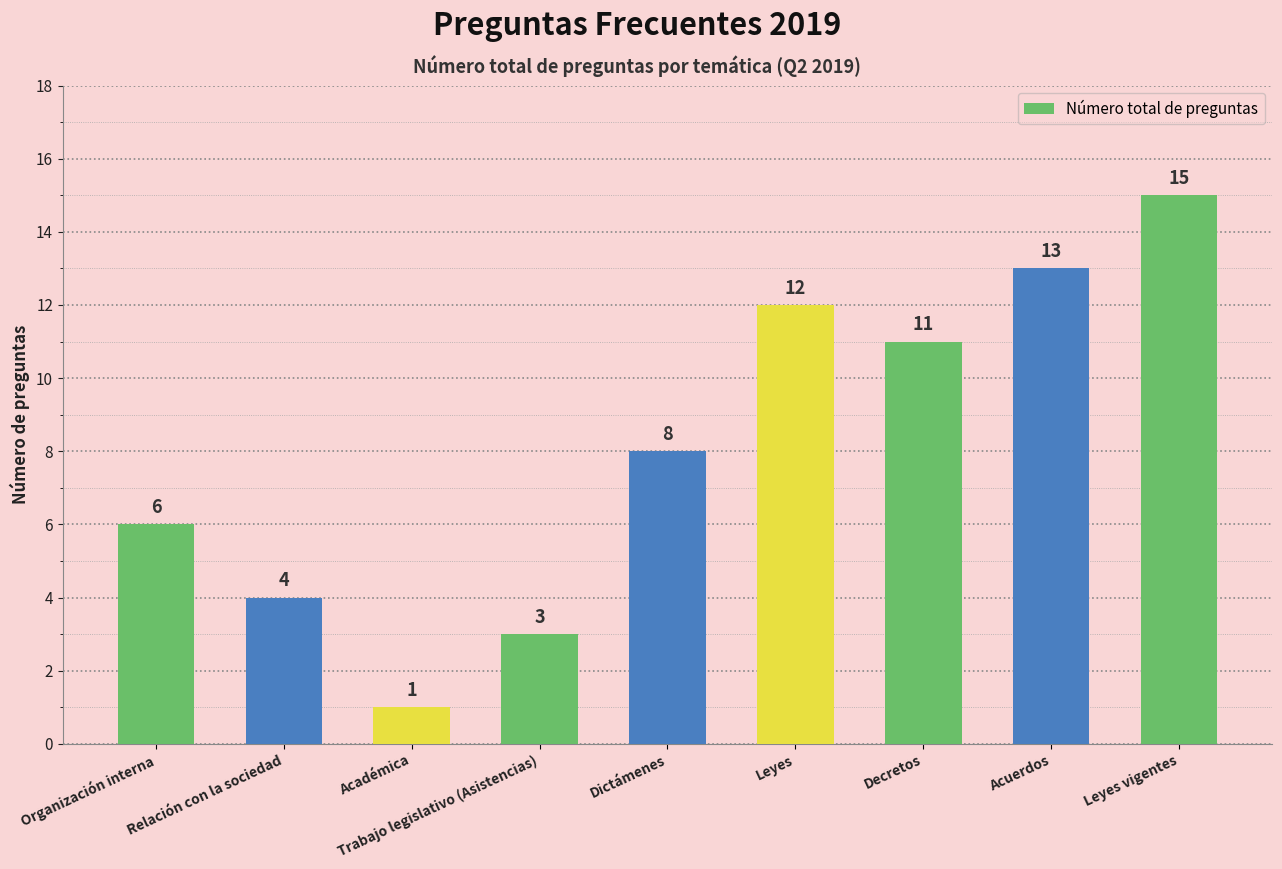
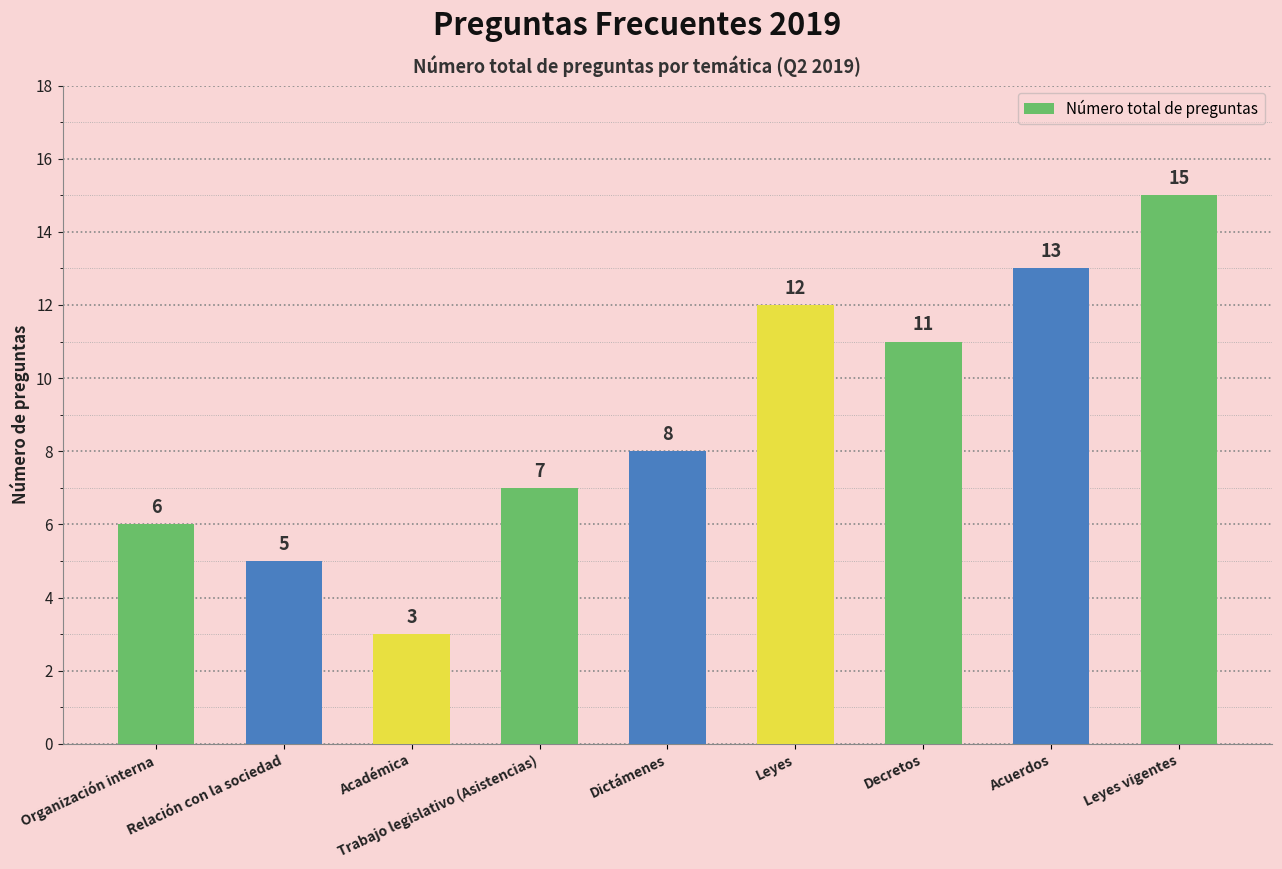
Relación con la sociedad: 4 -> 5
Académica: 1 -> 3
Trabajo legislativo (Asistencias): 3 -> 7
